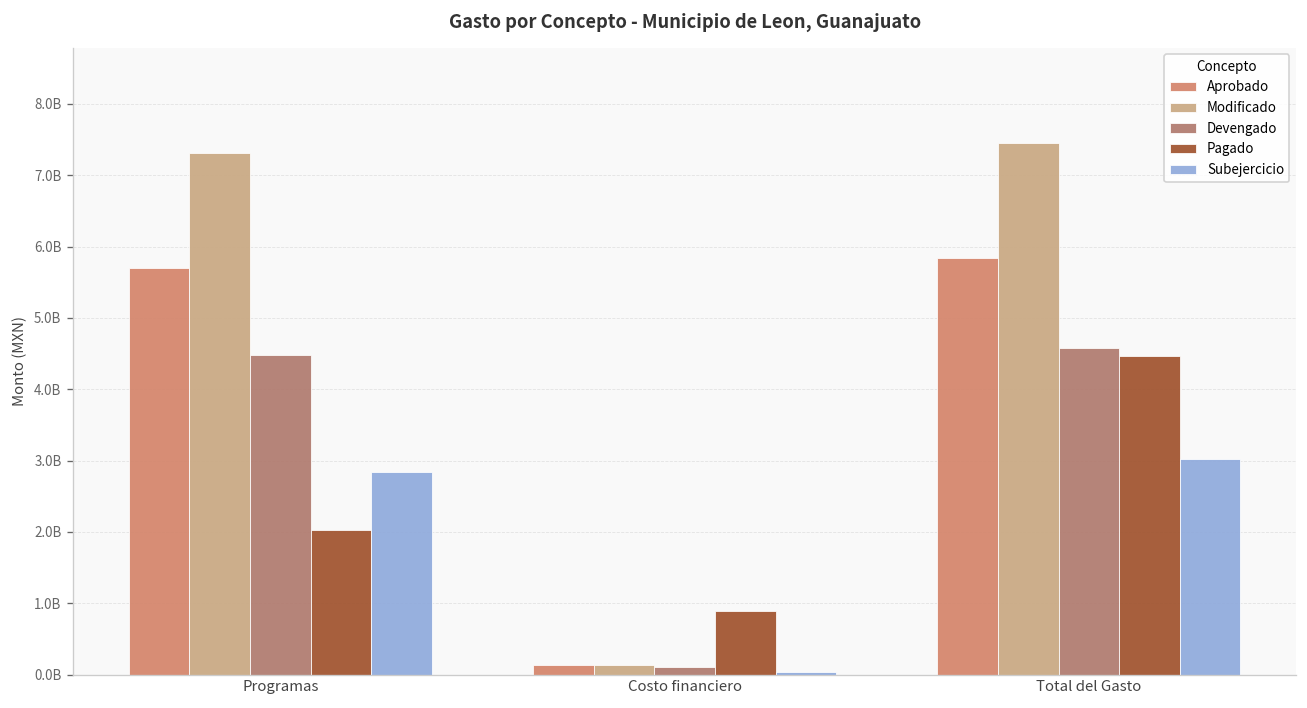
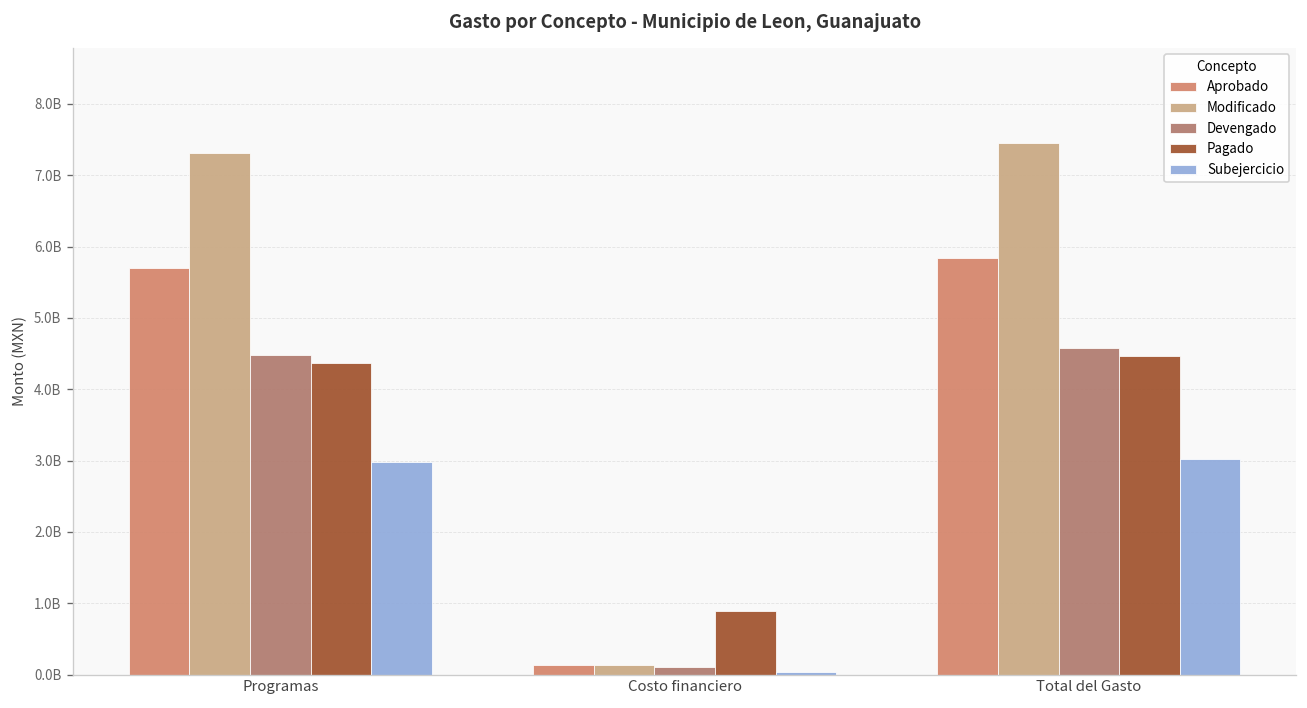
Pagado, Programas: 2000000000 -> 4400000000
Subejercicio, Programas: 2800000000 -> 3000000000
